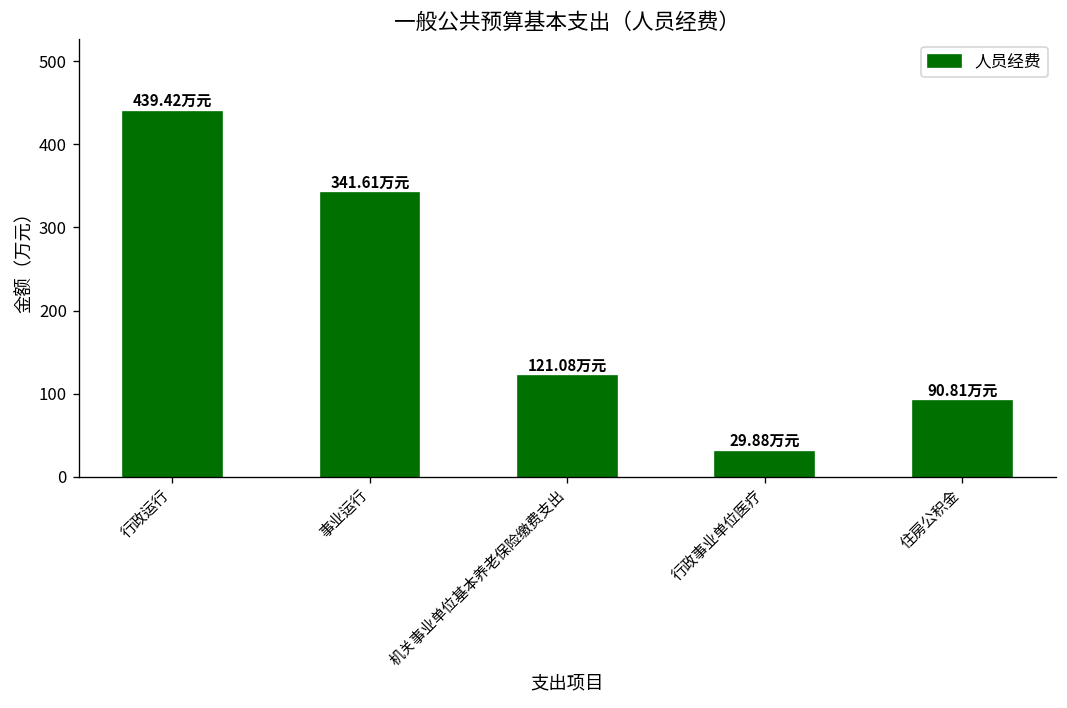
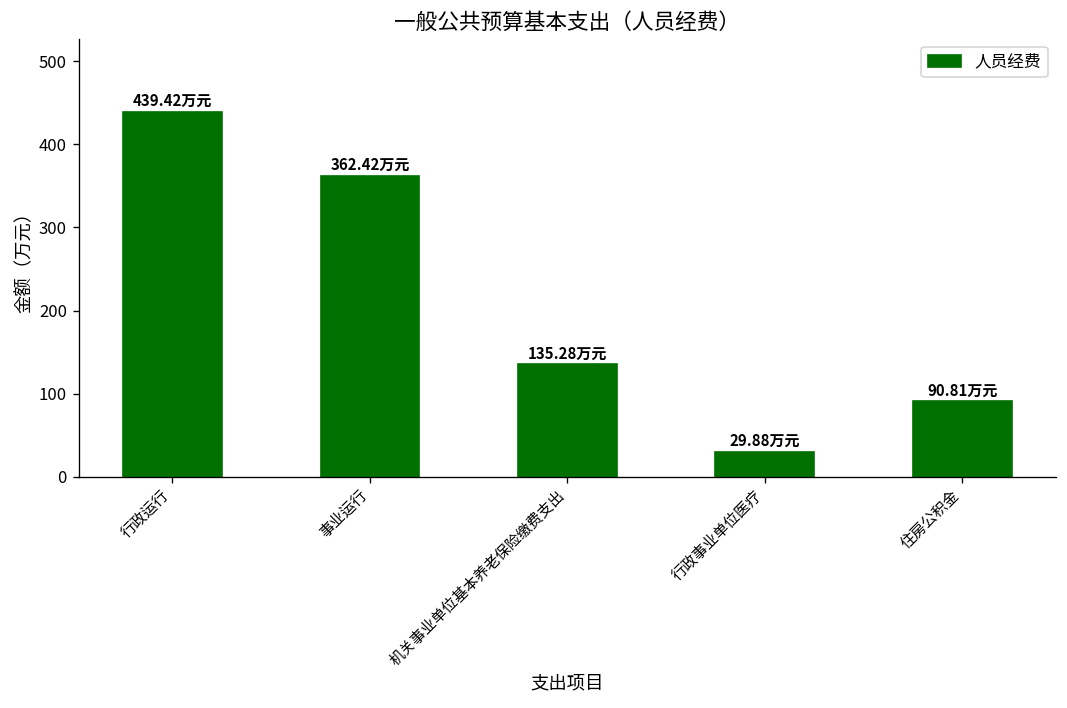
事业运行: 341.61 -> 362.42
机关事业单位基本养老保险缴费支出: 121.08 -> 135.28
